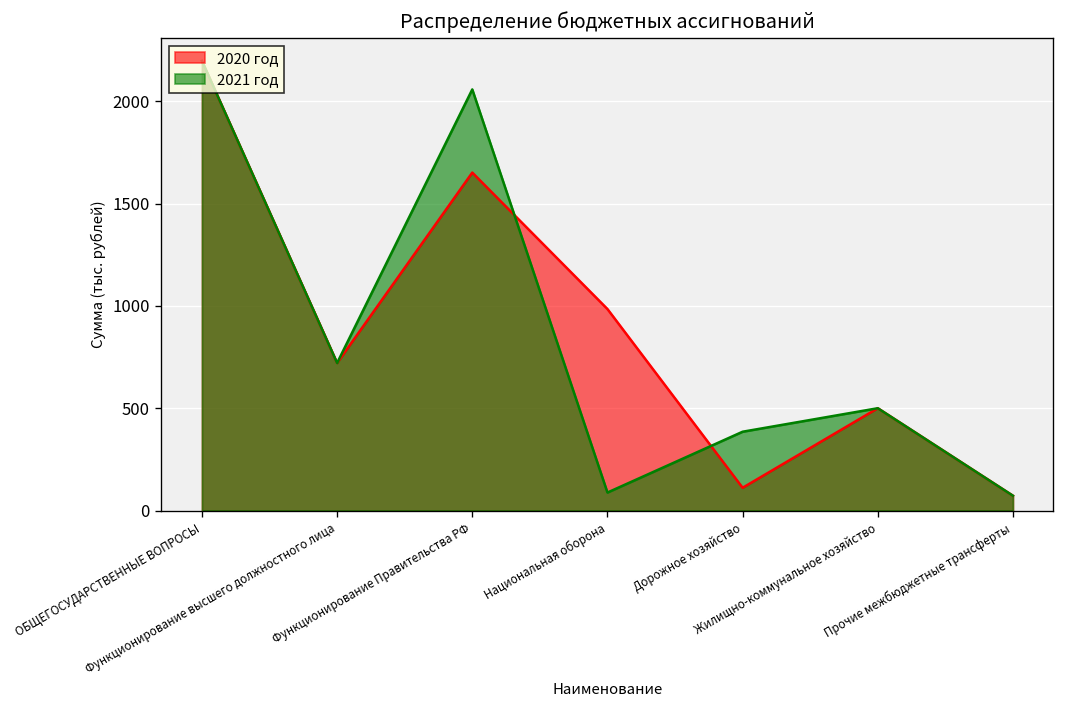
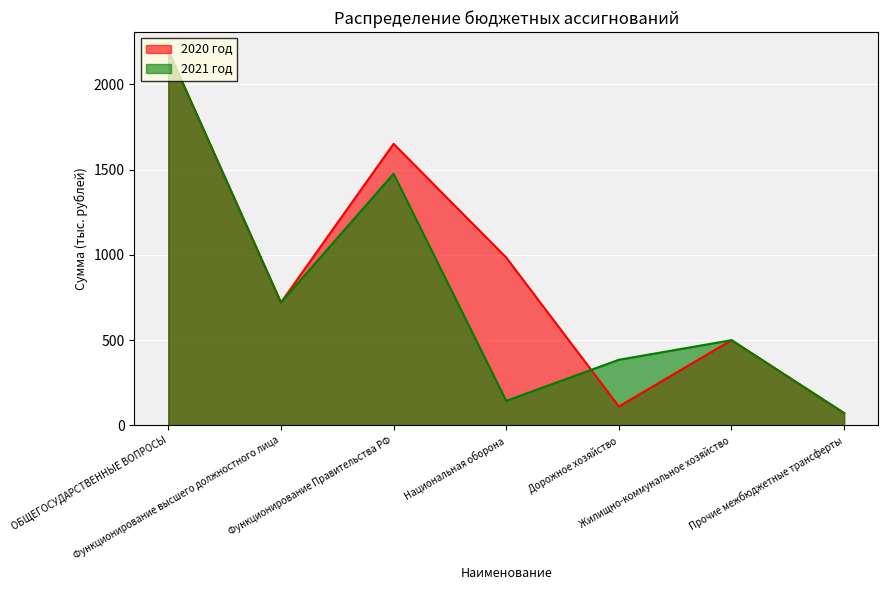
2021 год, Функционирование Правительства РФ: 2060 -> 1480
2021 год, Национальная оборона: 90 -> 140
